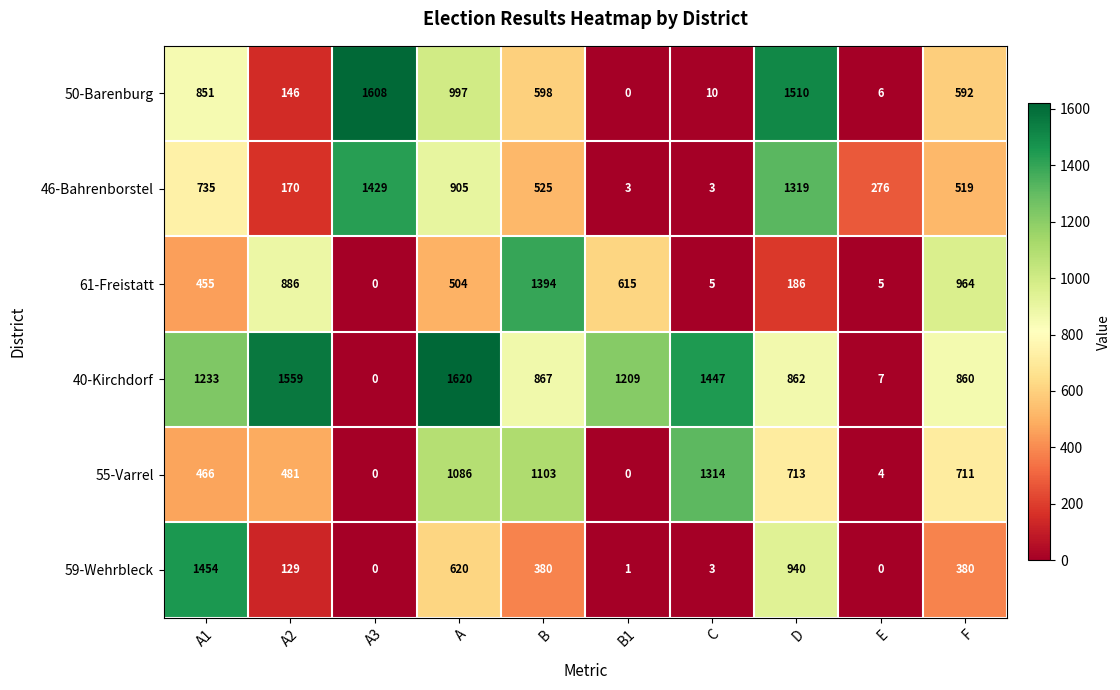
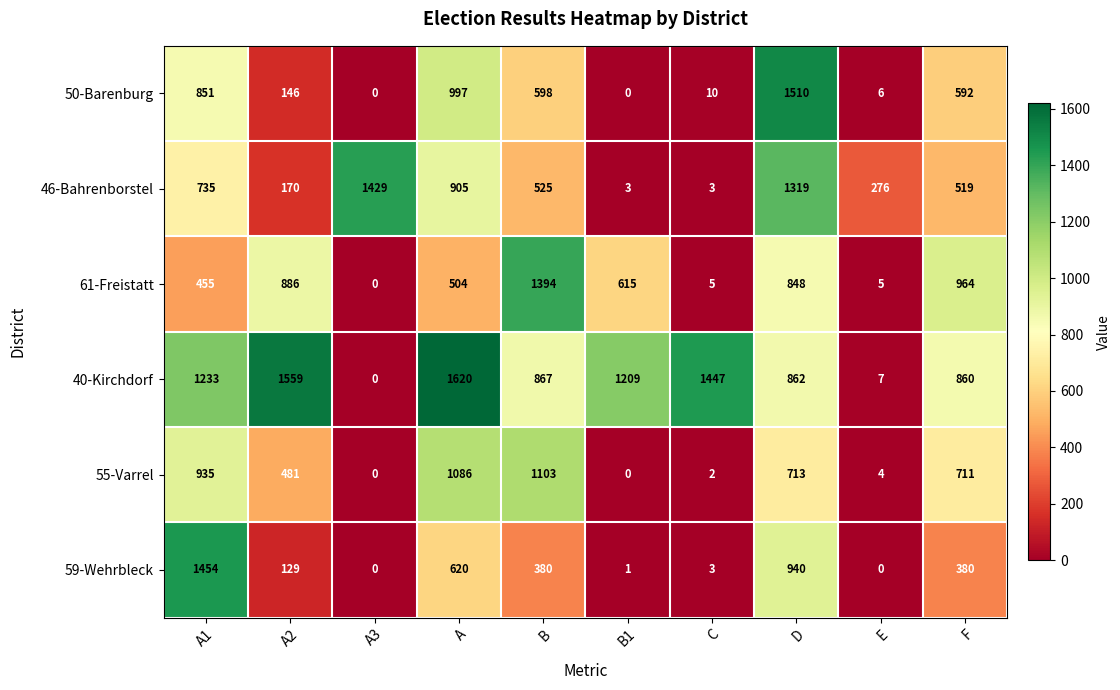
50-Barenburg, A3: 1608 -> 0
61-Freistatt, D: 186 -> 848
55-Varrel, A1: 466 -> 935
55-Varrel, C: 1314 -> 2
